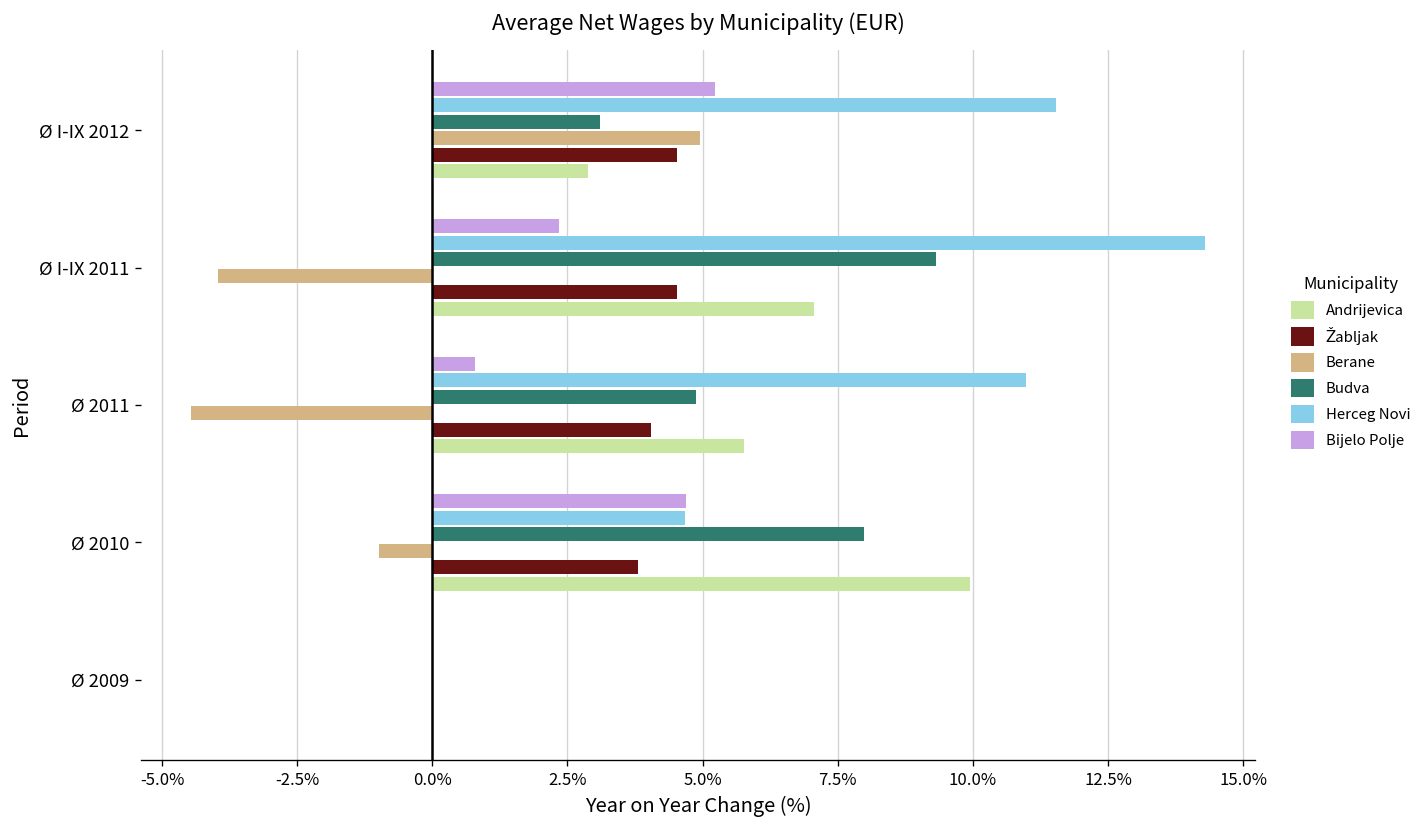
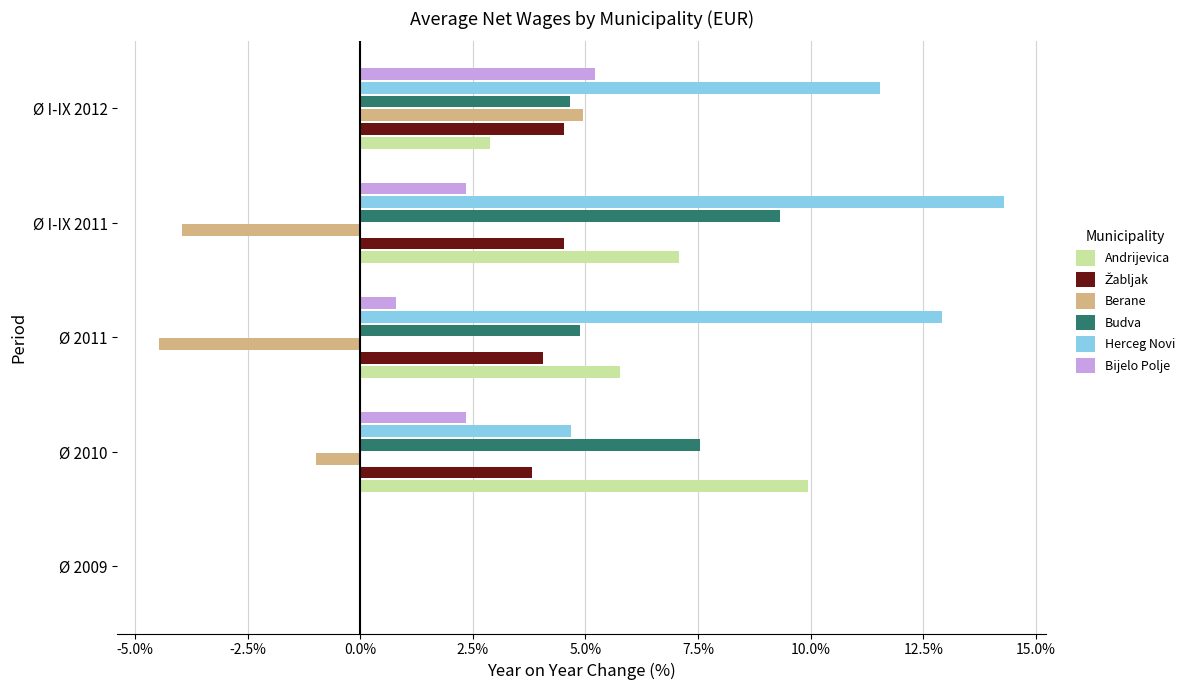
Budva, Ø I-IX 2012: 3.1% -> 4.7%
Herceg Novi, Ø 2011: 11.0% -> 12.9%
Bijelo Polje, Ø 2010: 4.7% -> 2.3%
Budva, Ø 2010: 8.0% -> 7.5%
